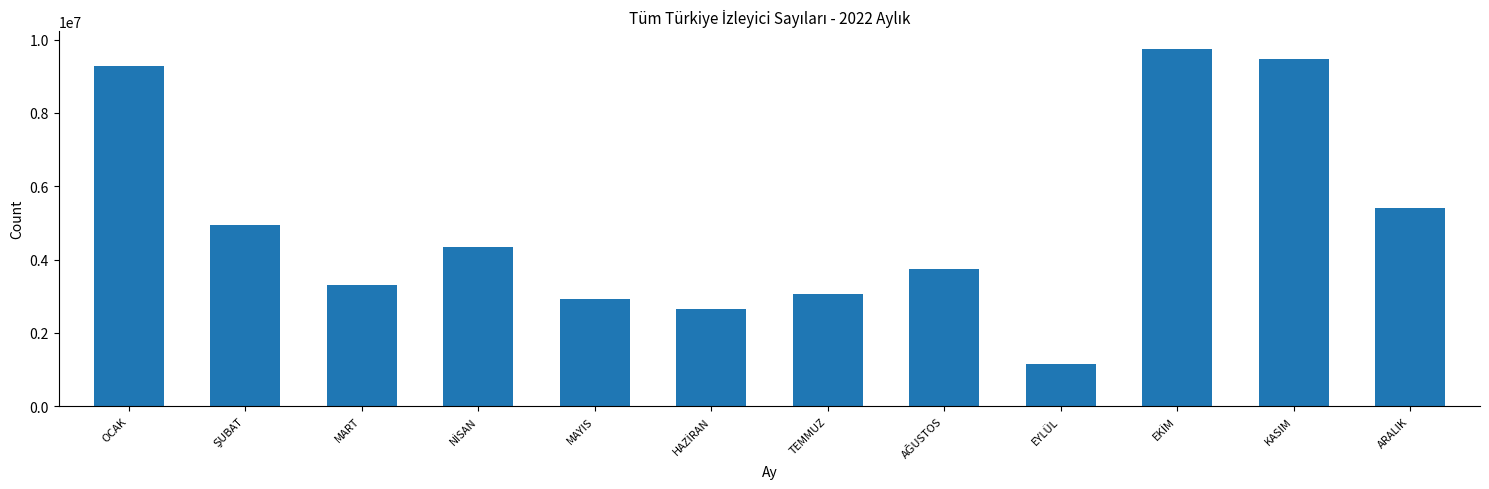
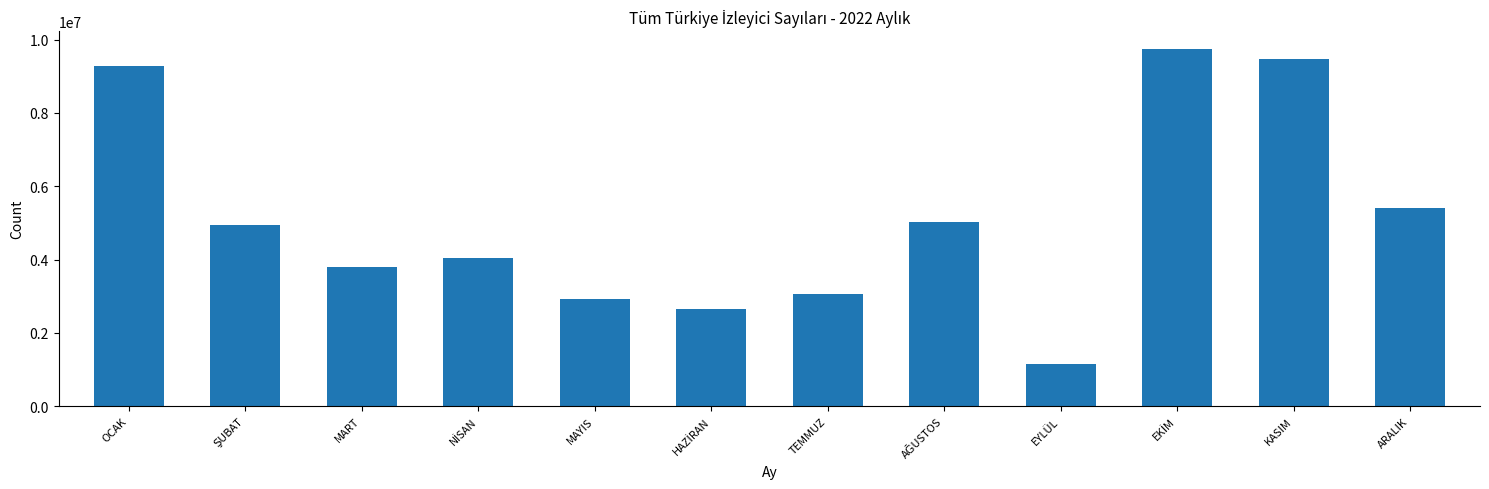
MART: 3300000 -> 3800000
NİSAN: 4300000 -> 4000000
AĞUSTOS: 3700000 -> 5000000
